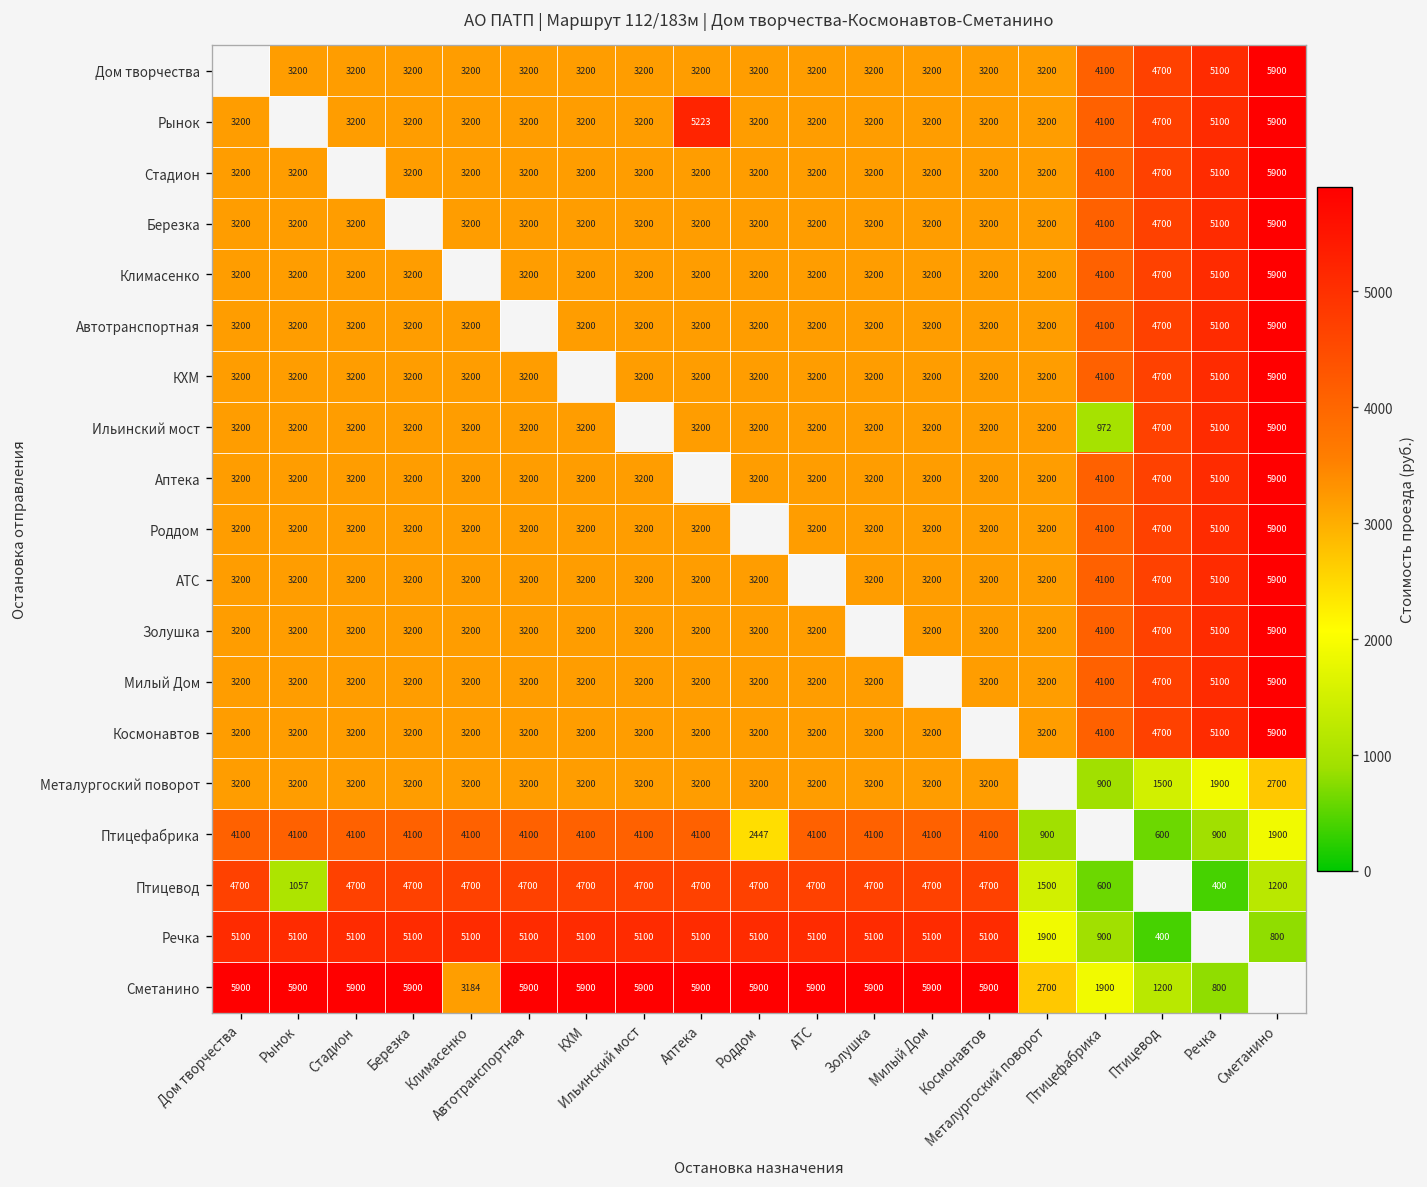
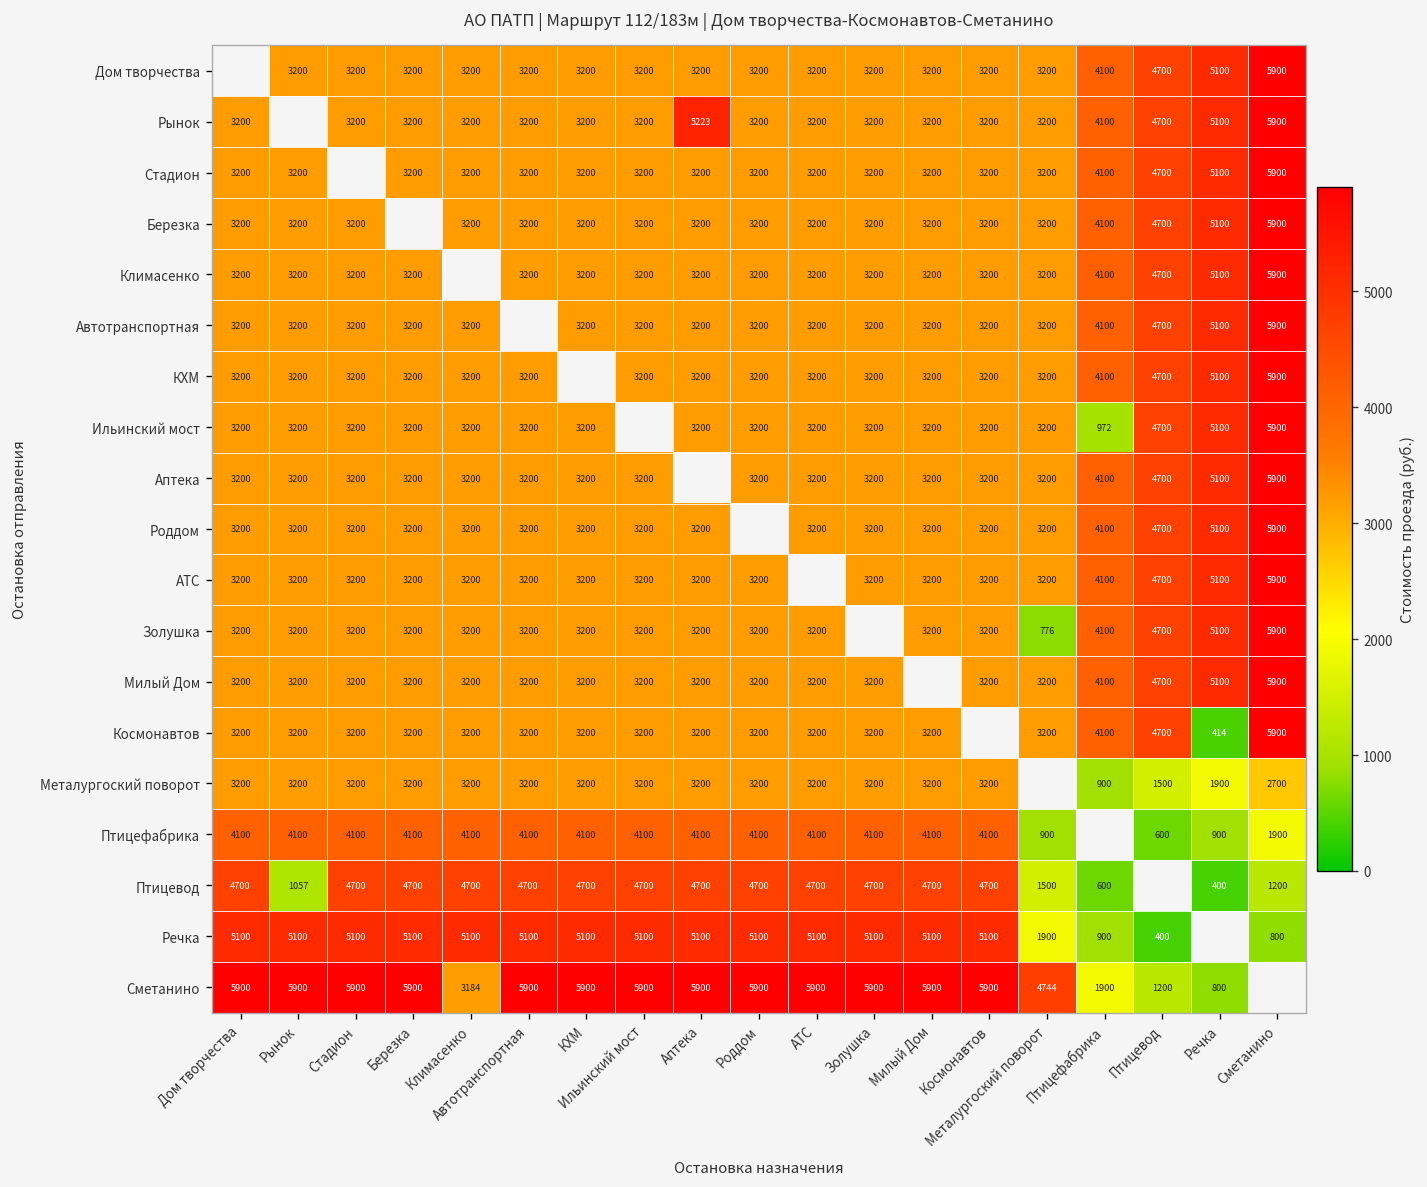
Золушка, Металургоский поворот: 3200 -> 776
Космонавтов, Речка: 5100 -> 414
Птицефабрика, Роддом: 2447 -> 4100
Сметанино, Металургоский поворот: 2700 -> 4744
